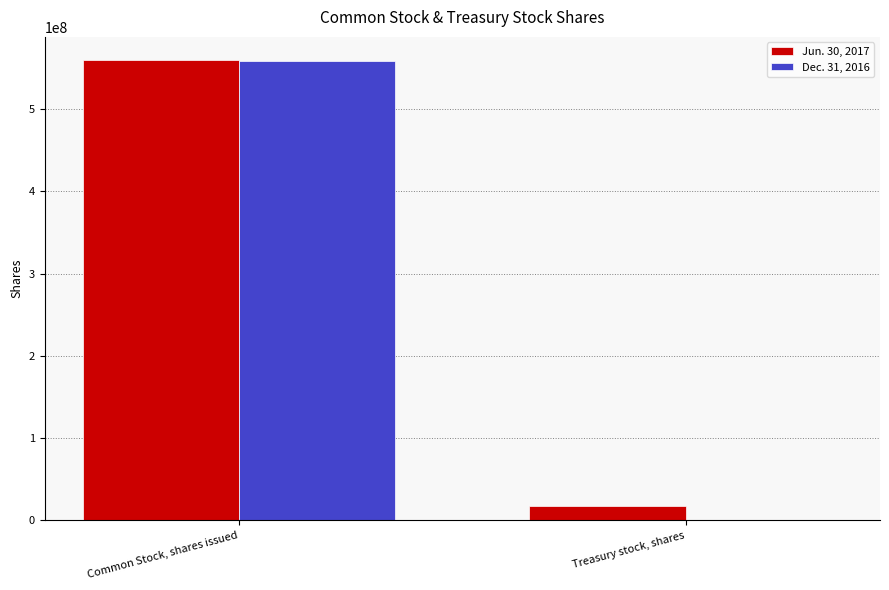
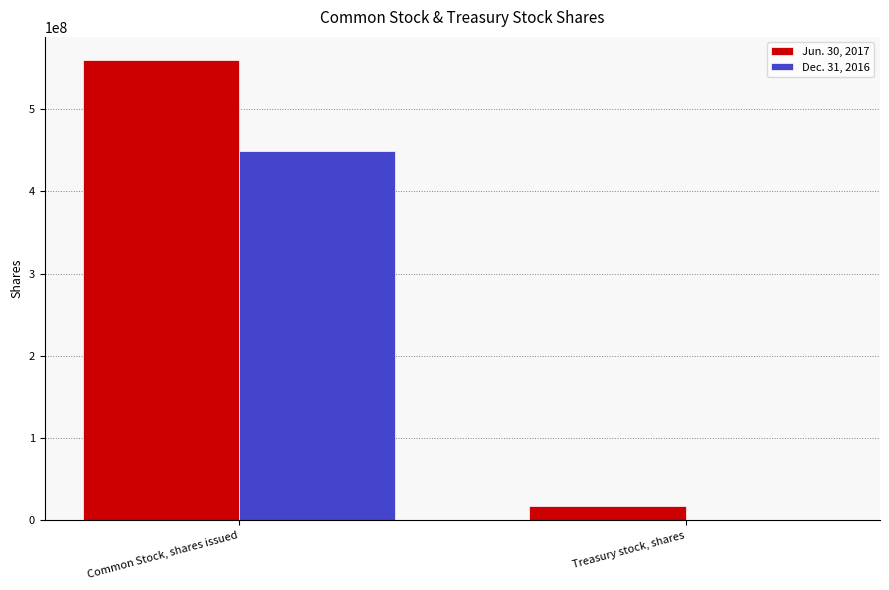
Dec. 31, 2016, Common Stock, shares issued: 560000000 -> 450000000
